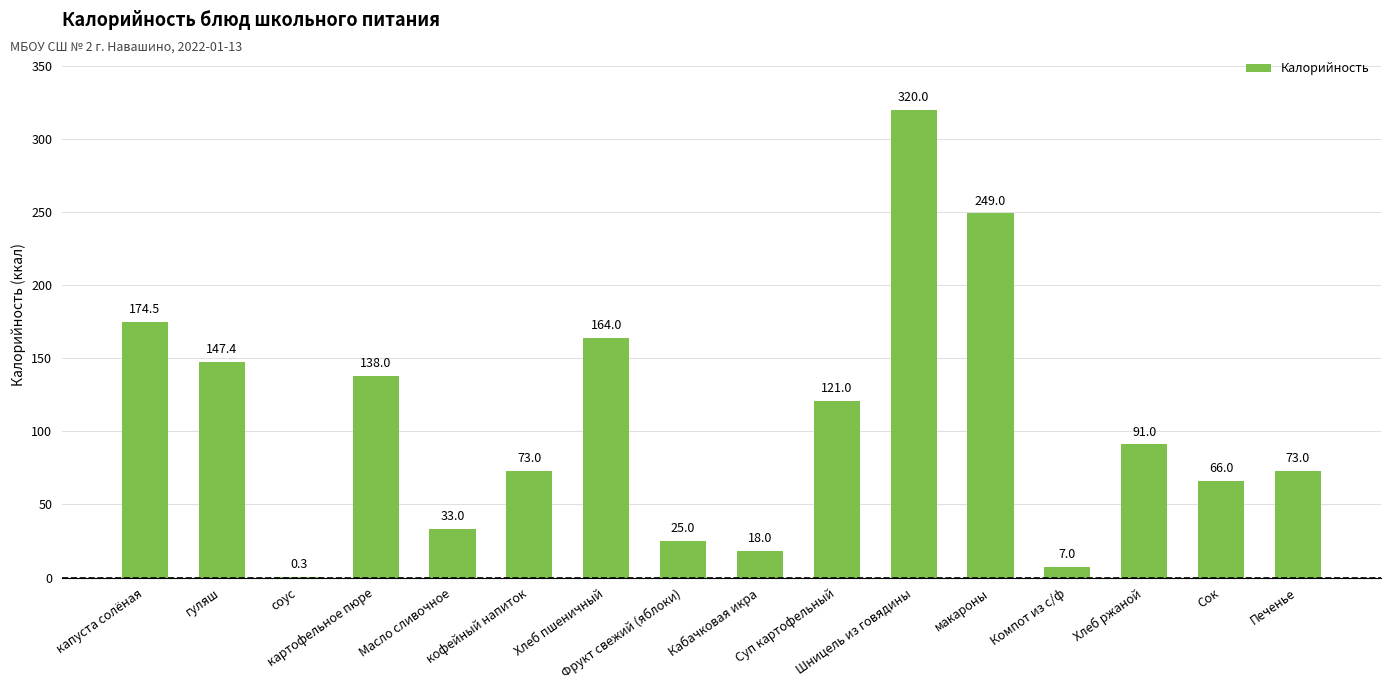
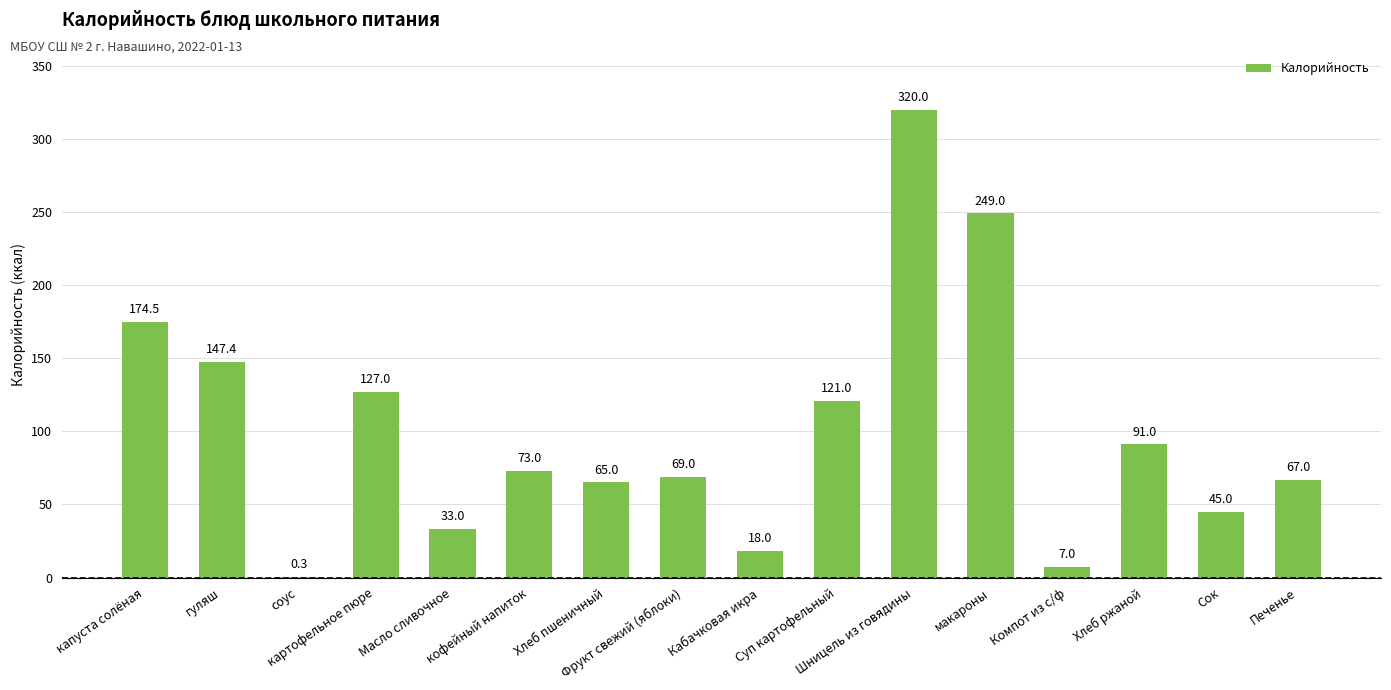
картофельное пюре: 138.0 -> 127.0
Хлеб пшеничный: 164.0 -> 65.0
Фрукт свежий (яблоки): 25.0 -> 69.0
Сок: 66.0 -> 45.0
Печенье: 73.0 -> 67.0
